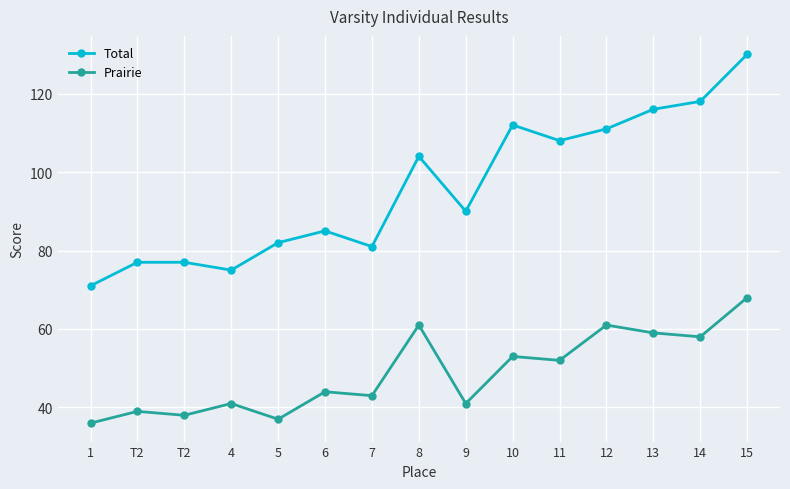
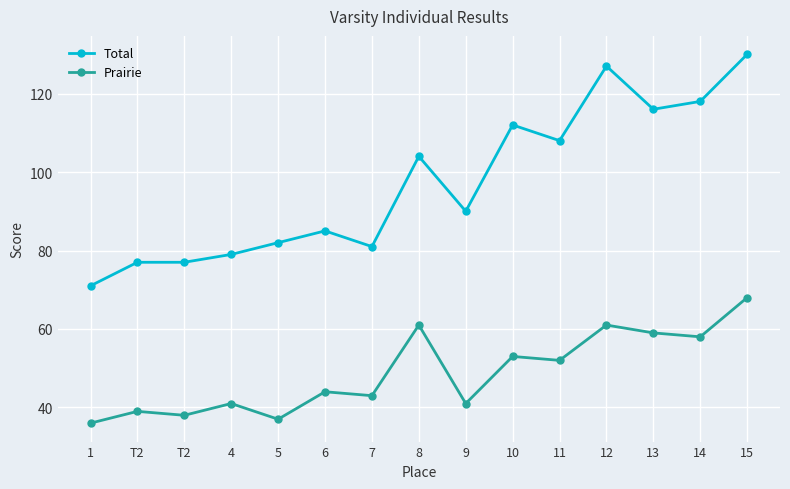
Total, 4: 75 -> 79
Total, 12: 111 -> 127
